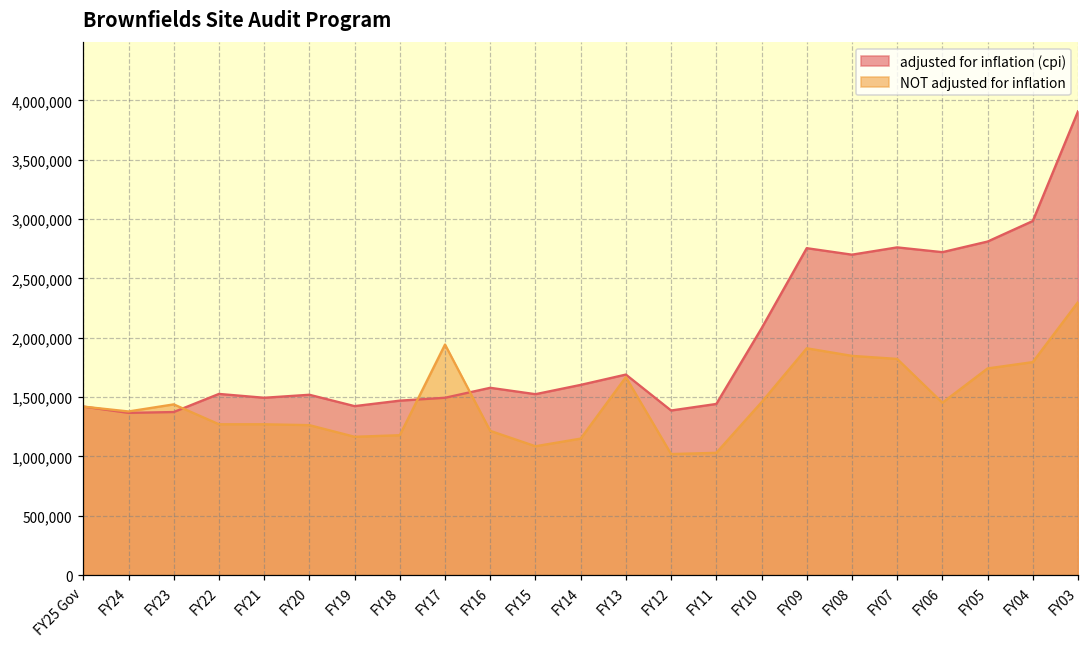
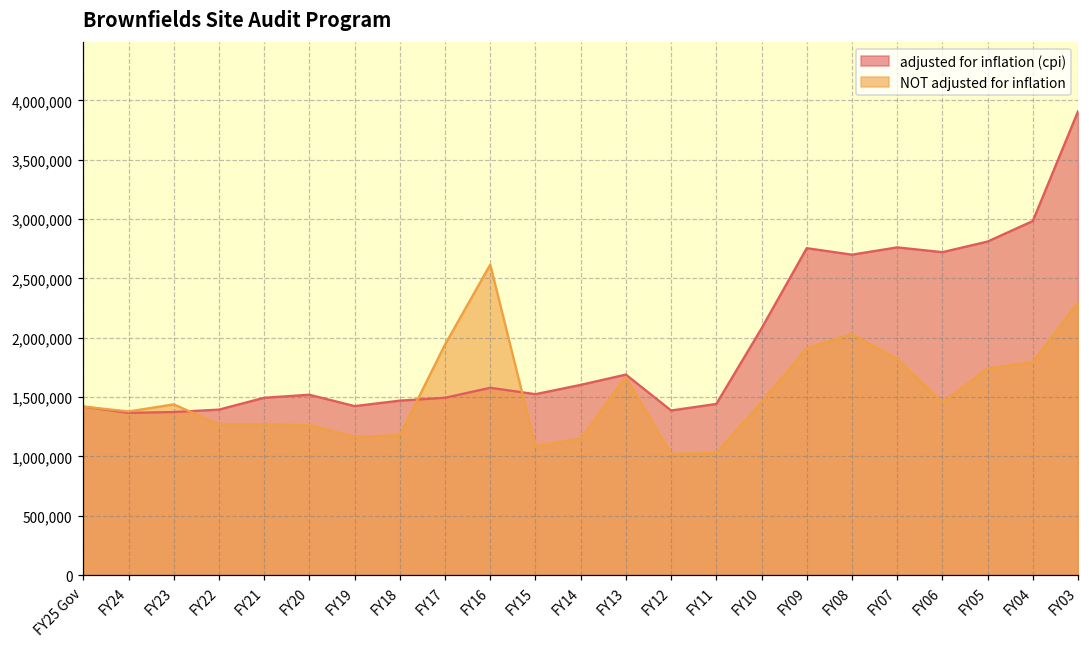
adjusted for inflation (cpi), FY22: 1,530,000 -> 1,390,000
NOT adjusted for inflation, FY16: 1,220,000 -> 2,620,000
NOT adjusted for inflation, FY08: 1,850,000 -> 2,030,000
